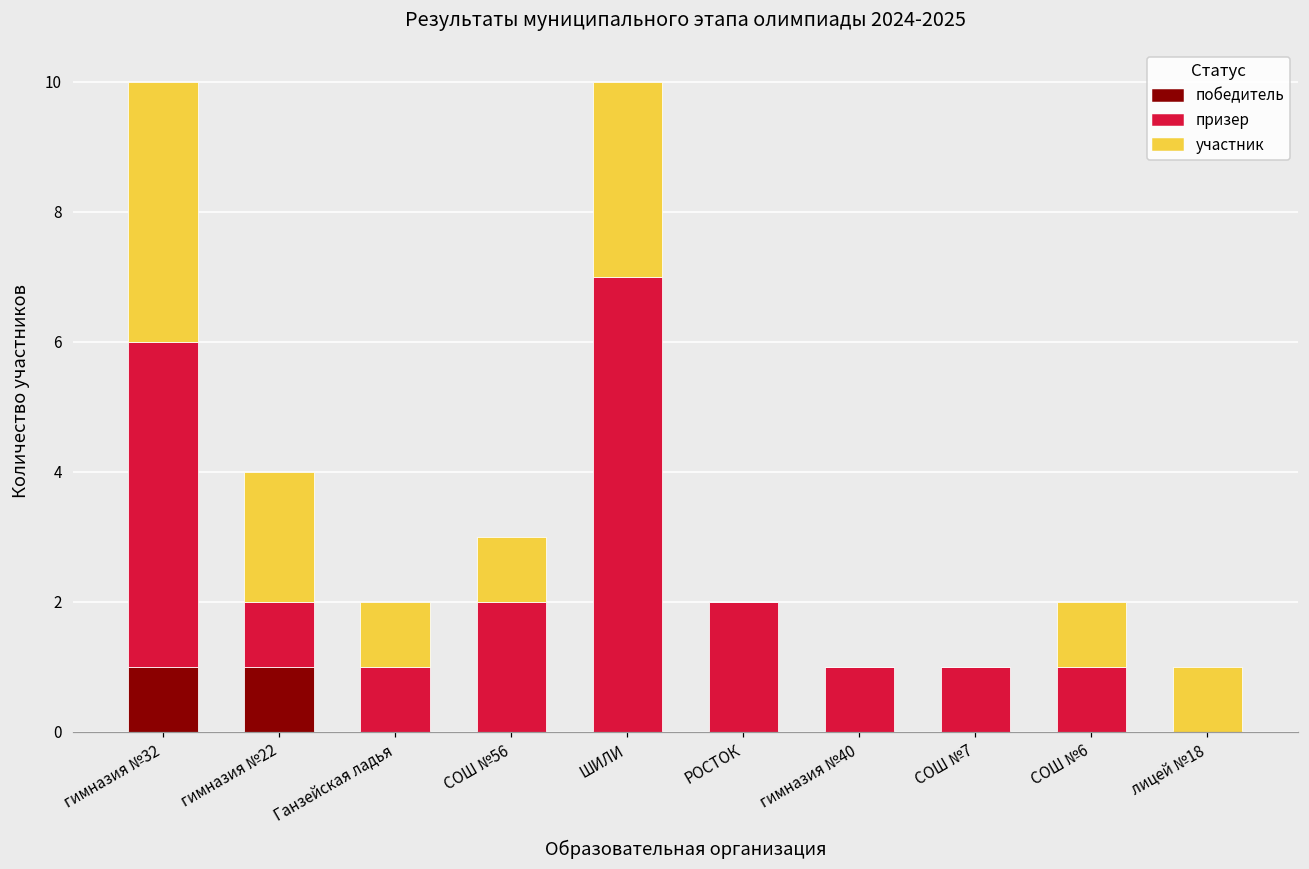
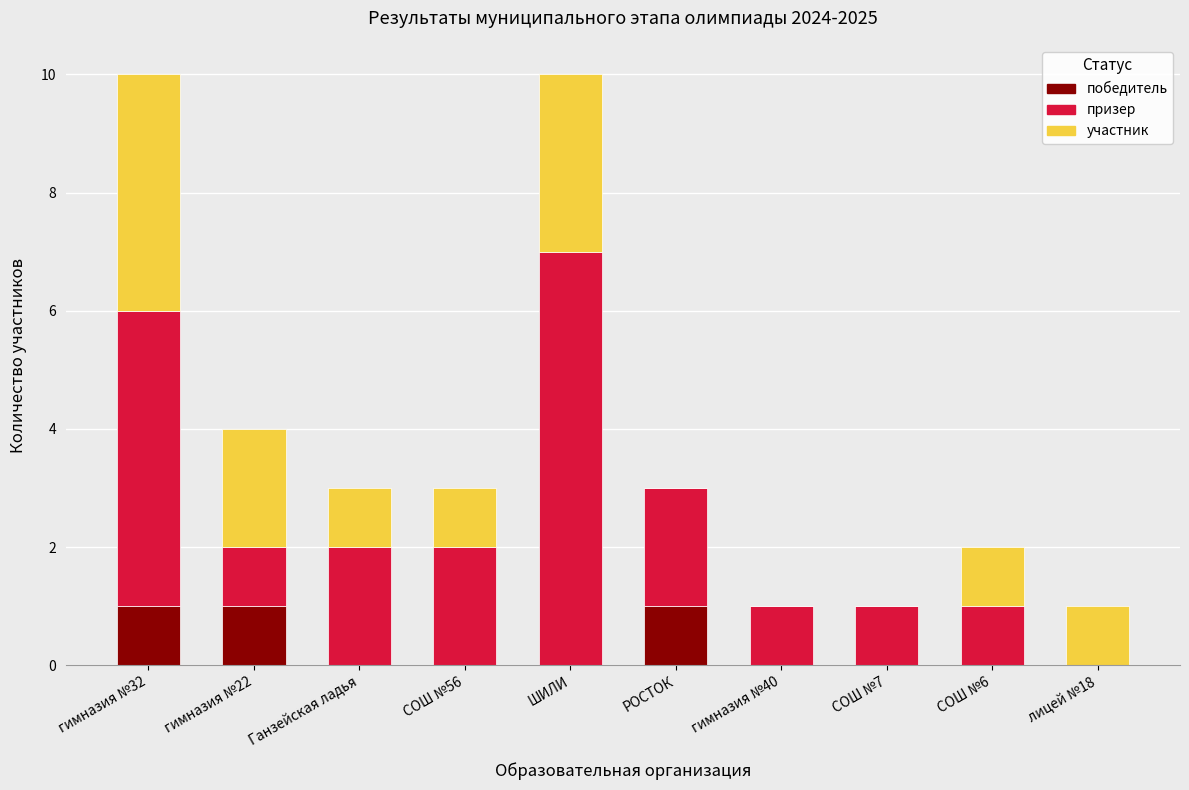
призер, Ганзейская ладья: 1 -> 2
победитель, РОСТОК: 0 -> 1
